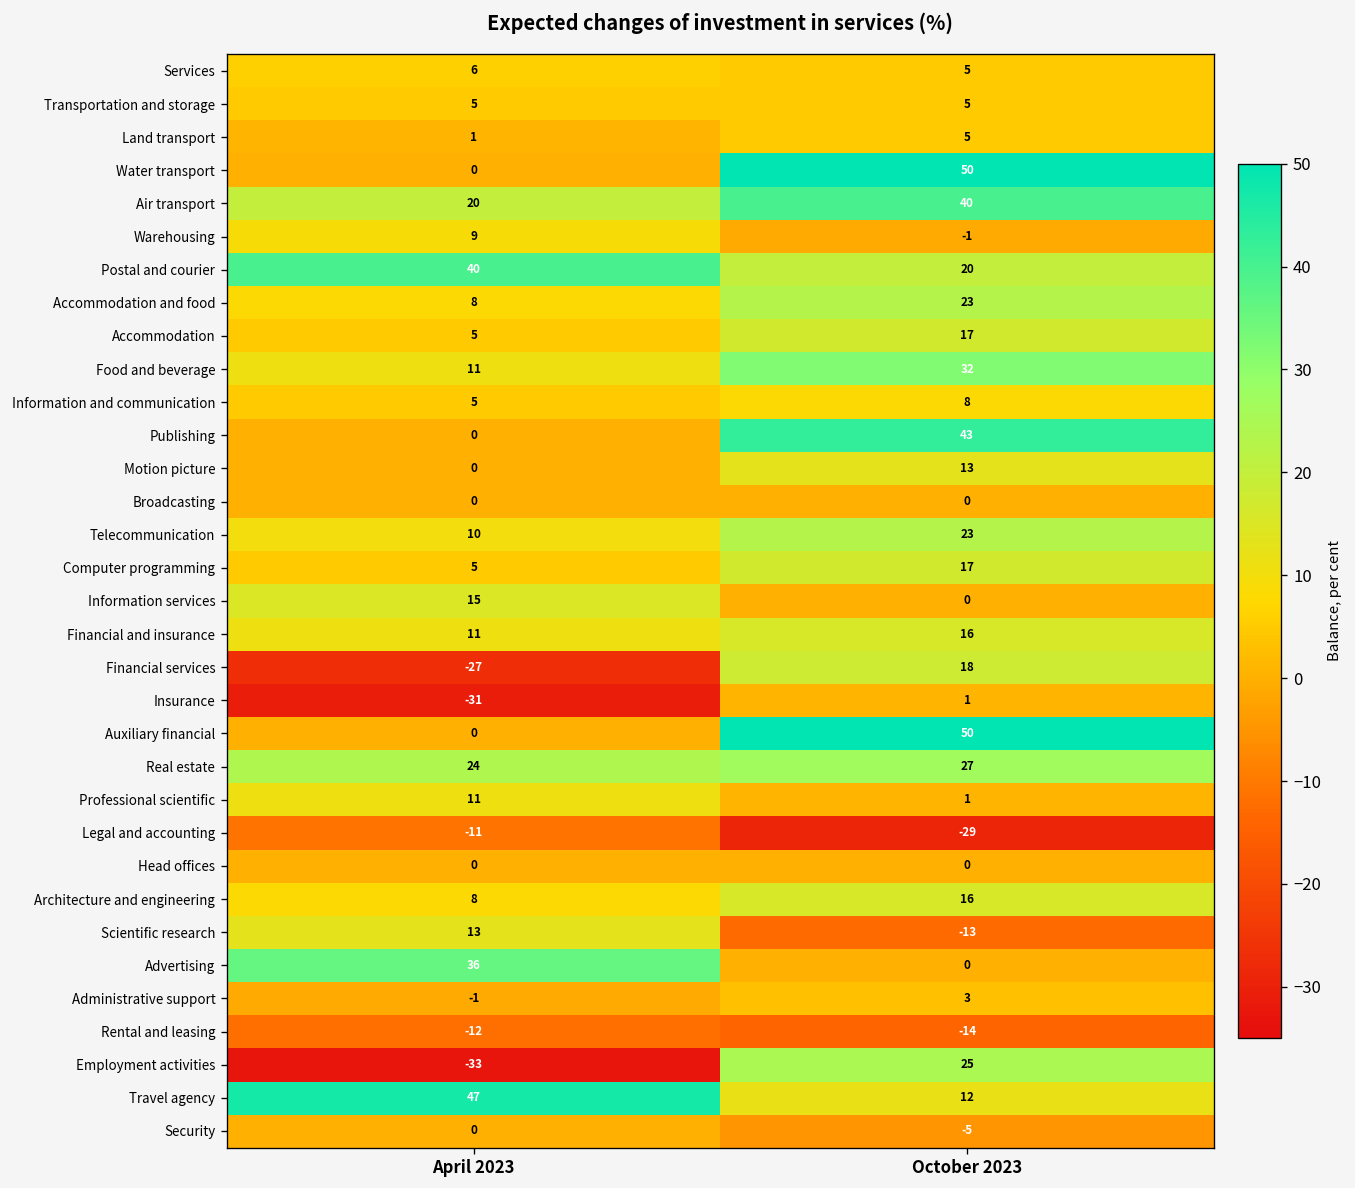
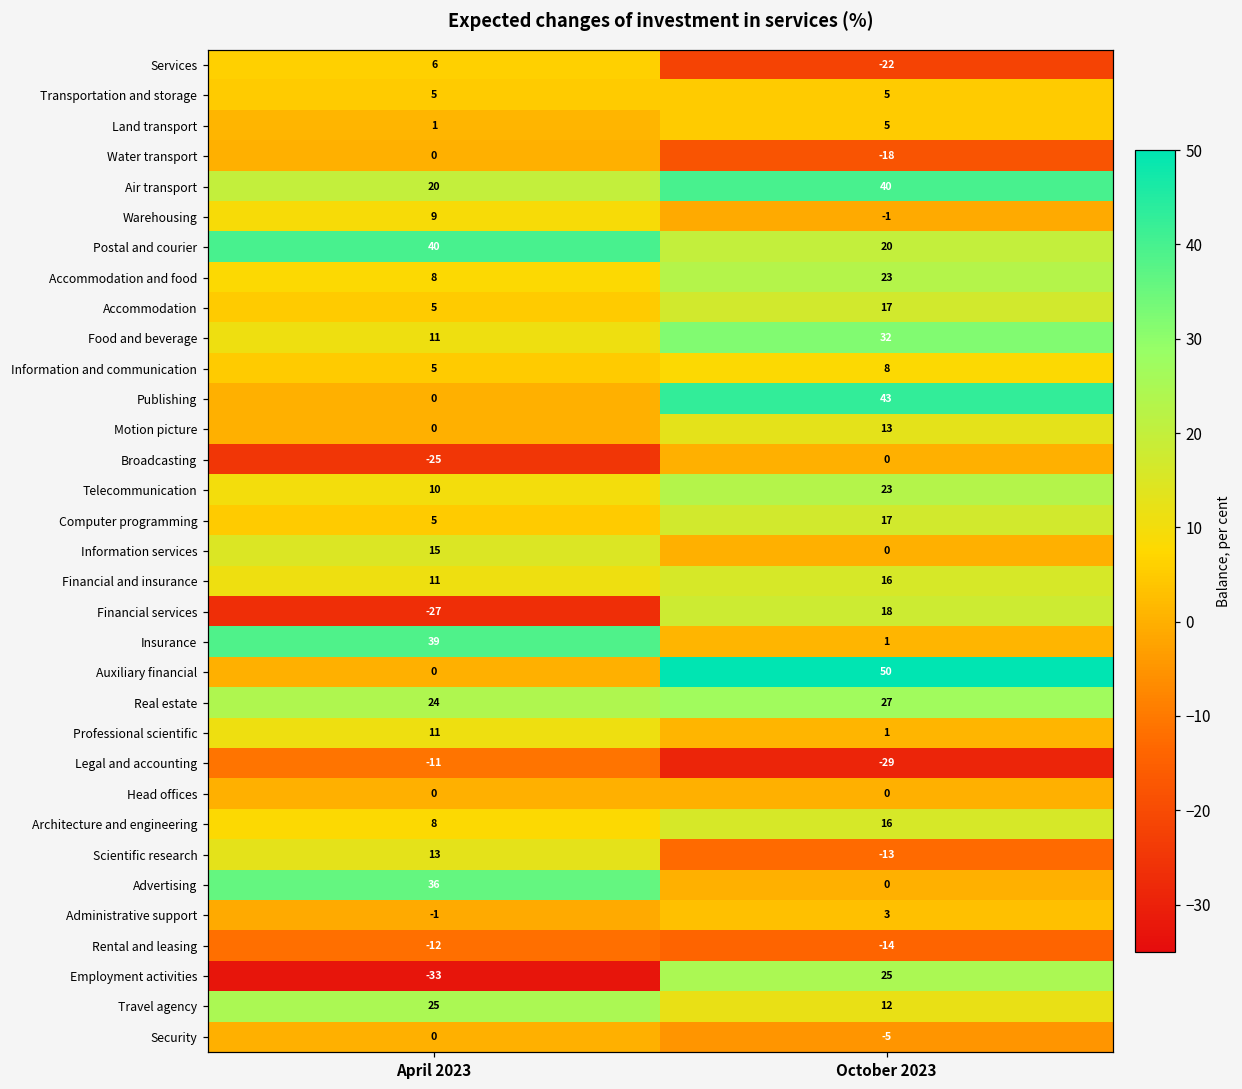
Services, October 2023: 5 -> -22
Water transport, October 2023: 50 -> -18
Broadcasting, April 2023: 0 -> -25
Insurance, April 2023: -31 -> 39
Travel agency, April 2023: 47 -> 25
